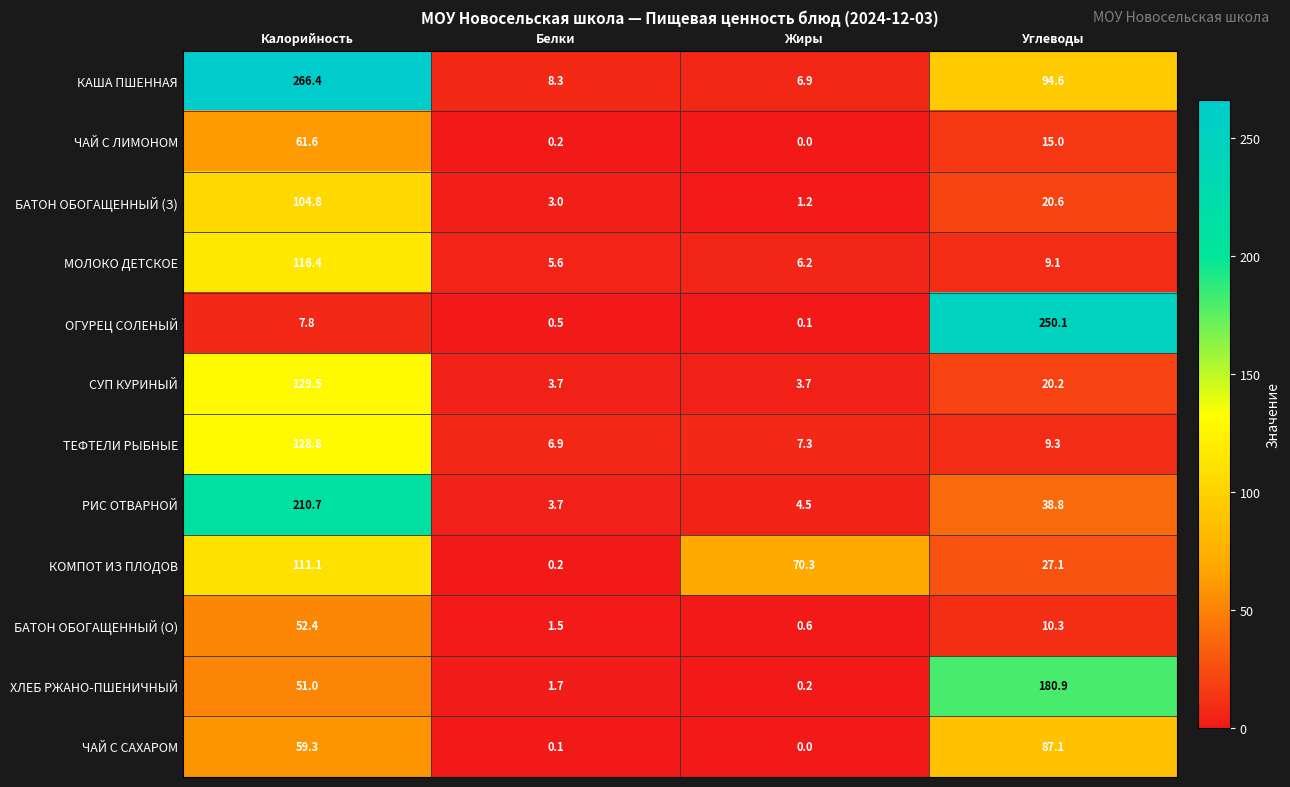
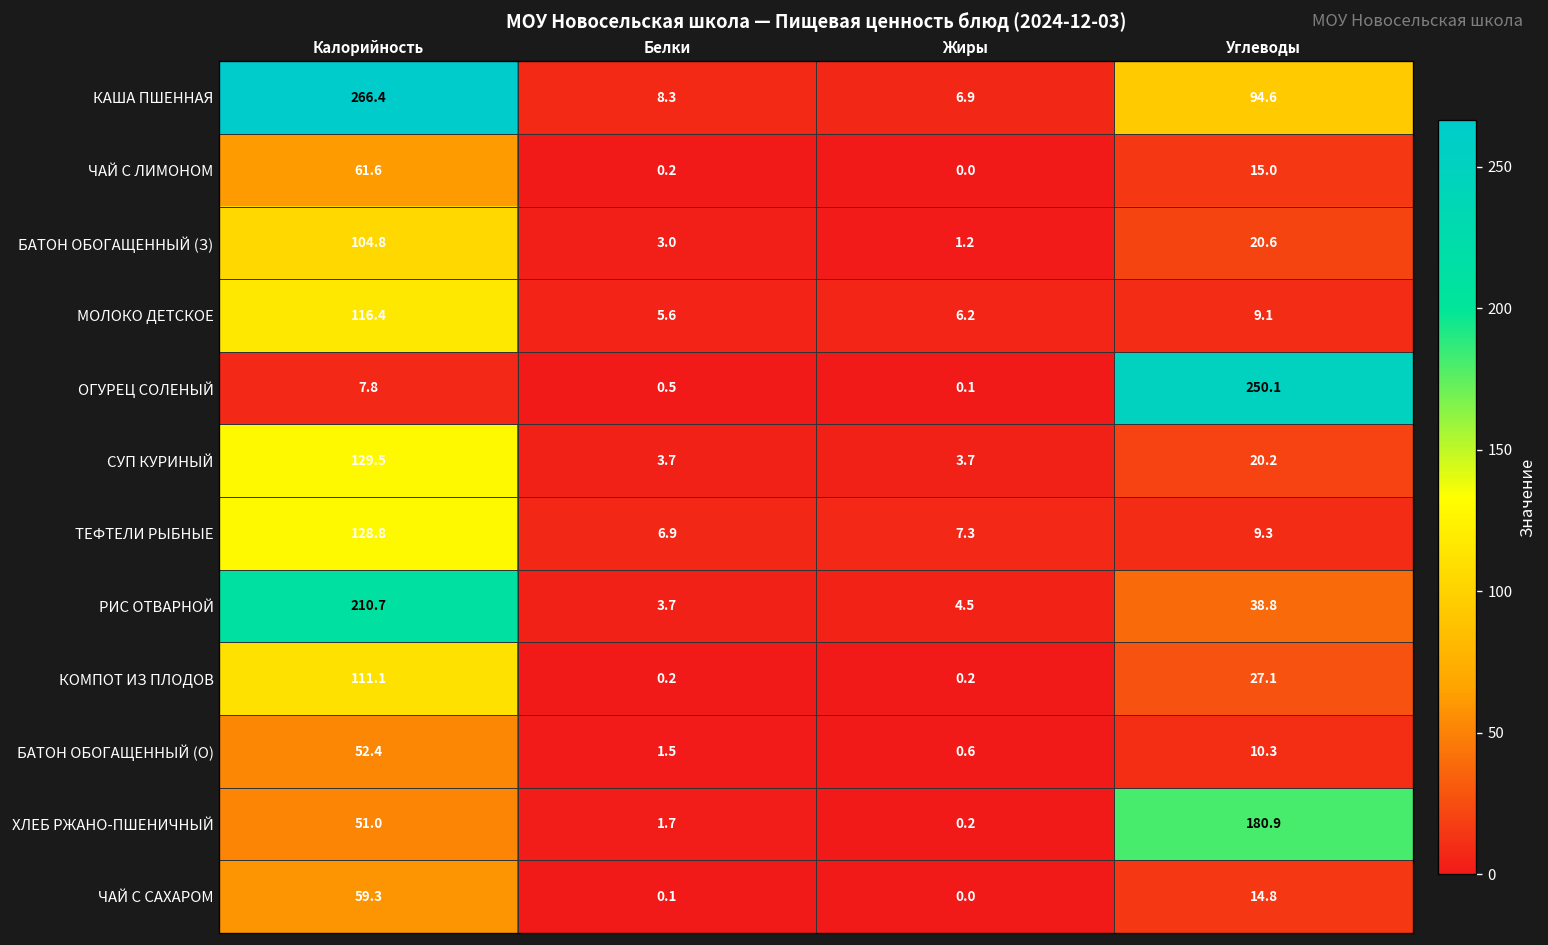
КОМПОТ ИЗ ПЛОДОВ, Жиры: 70.3 -> 0.2
ЧАЙ С САХАРОМ, Углеводы: 87.1 -> 14.8
